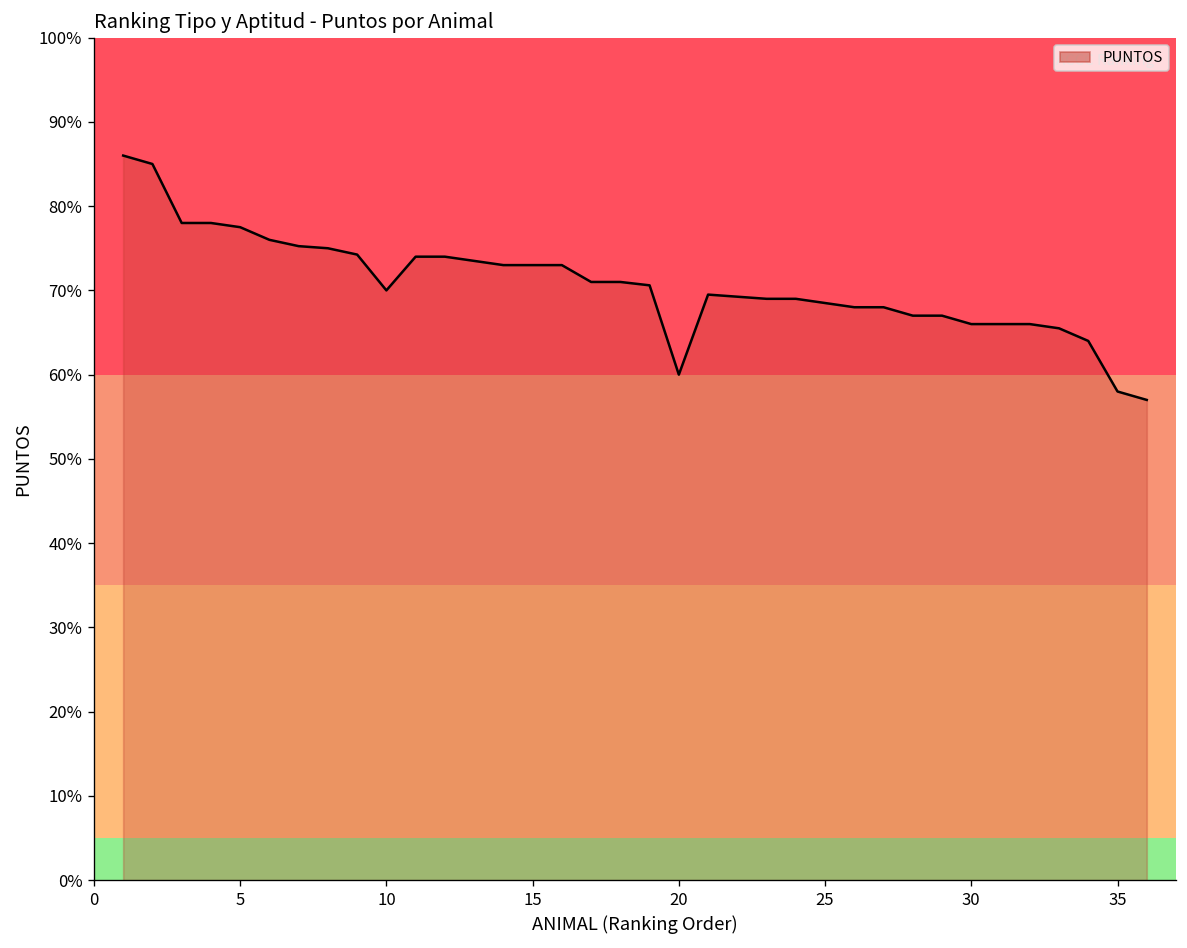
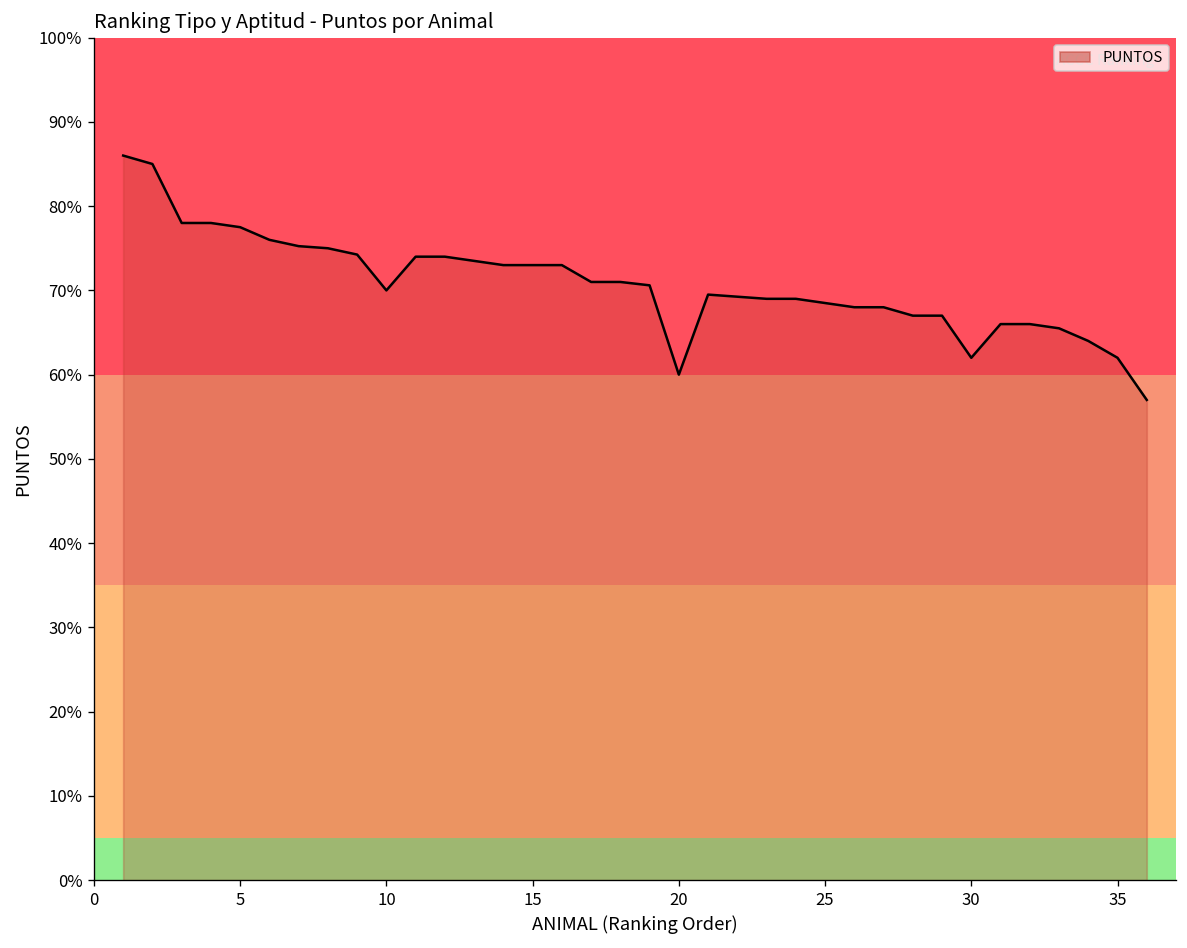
30: 66% -> 62%
35: 58% -> 62%
